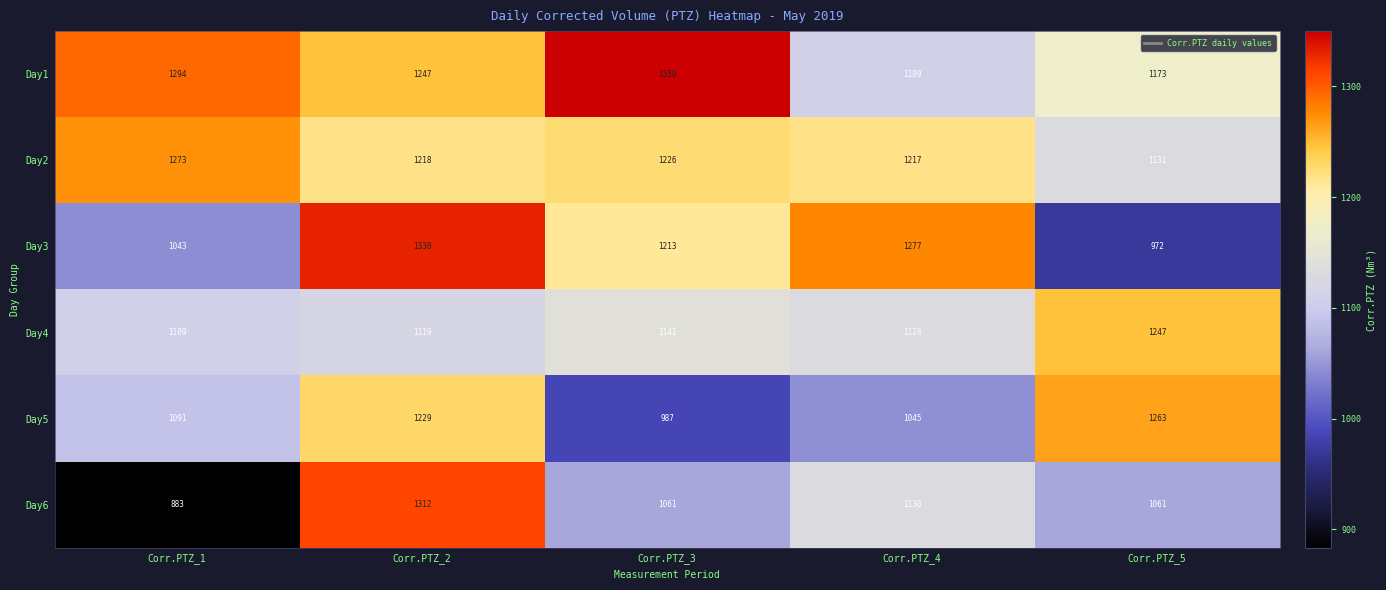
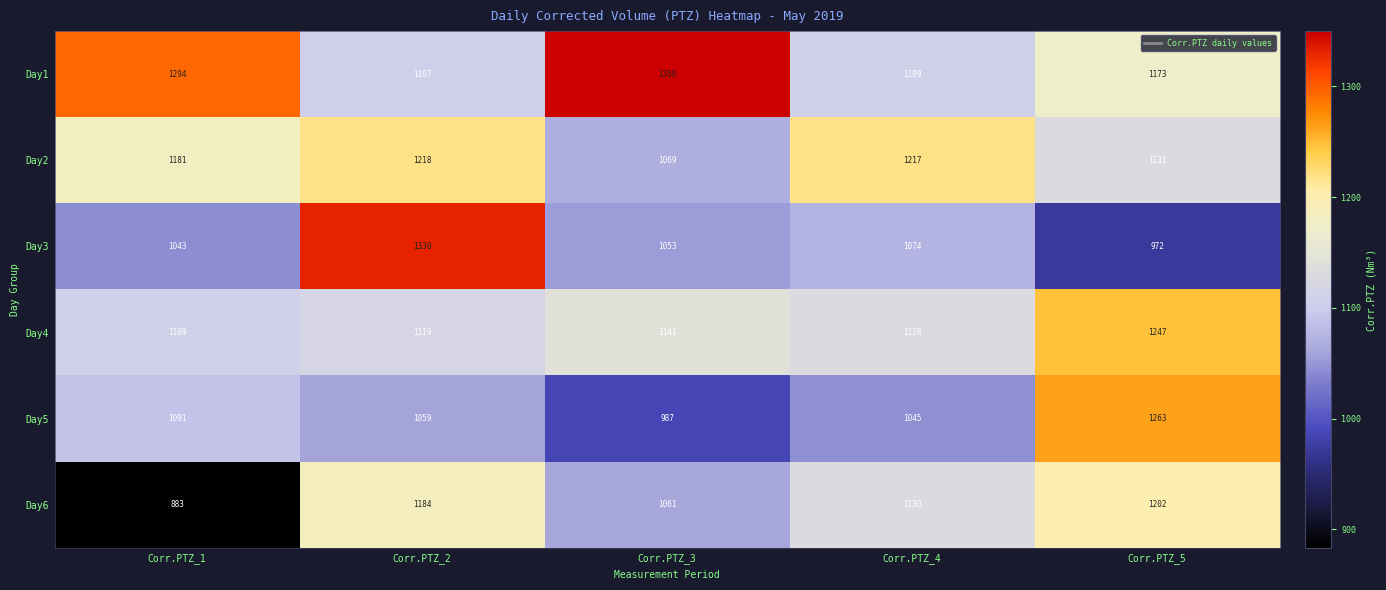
Day1, Corr.PTZ_2: 1247 -> 1107
Day2, Corr.PTZ_1: 1273 -> 1181
Day2, Corr.PTZ_3: 1226 -> 1069
Day3, Corr.PTZ_3: 1213 -> 1053
Day3, Corr.PTZ_4: 1277 -> 1074
Day5, Corr.PTZ_2: 1229 -> 1059
Day6, Corr.PTZ_2: 1312 -> 1184
Day6, Corr.PTZ_5: 1061 -> 1202
